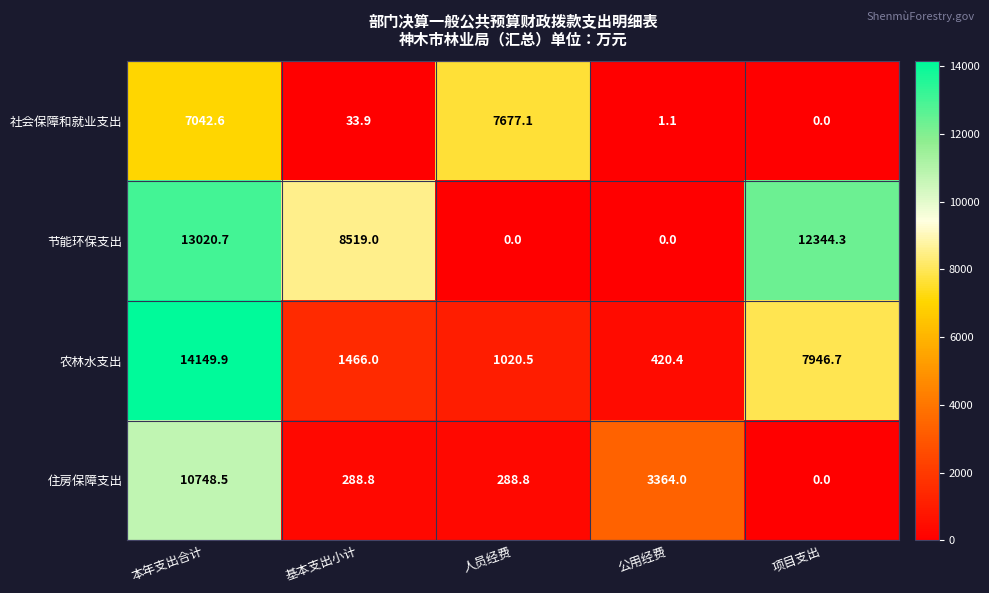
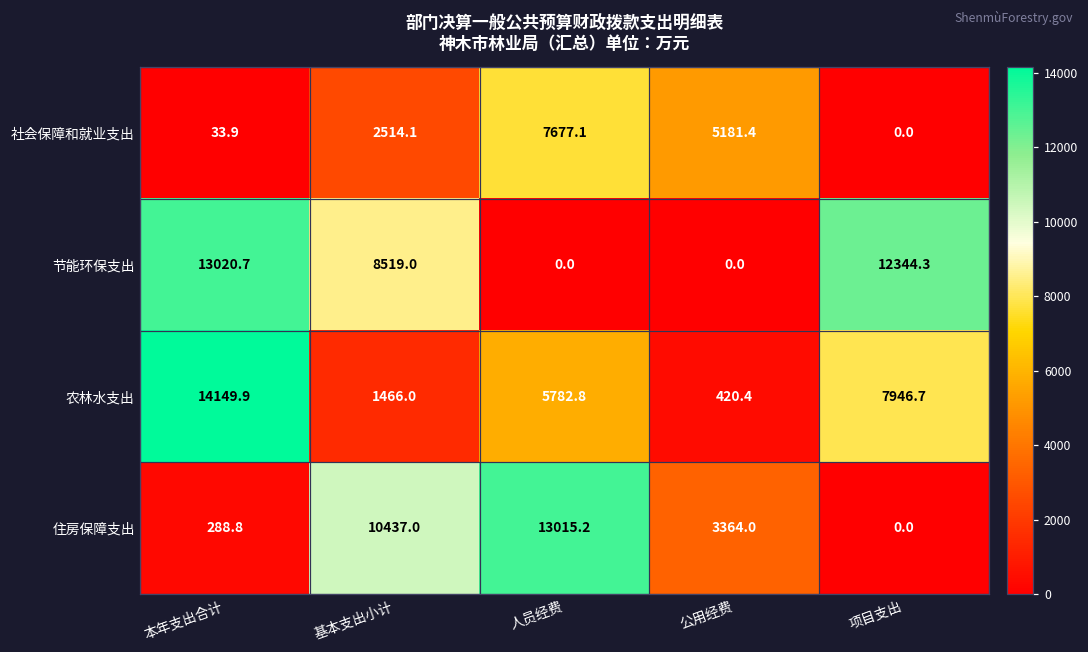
社会保障和就业支出, 本年支出合计: 7042.6 -> 33.9
社会保障和就业支出, 基本支出小计: 33.9 -> 2514.1
社会保障和就业支出, 公用经费: 1.1 -> 5181.4
农林水支出, 人员经费: 1020.5 -> 5782.8
住房保障支出, 本年支出合计: 10748.5 -> 288.8
住房保障支出, 基本支出小计: 288.8 -> 10437.0
住房保障支出, 人员经费: 288.8 -> 13015.2
